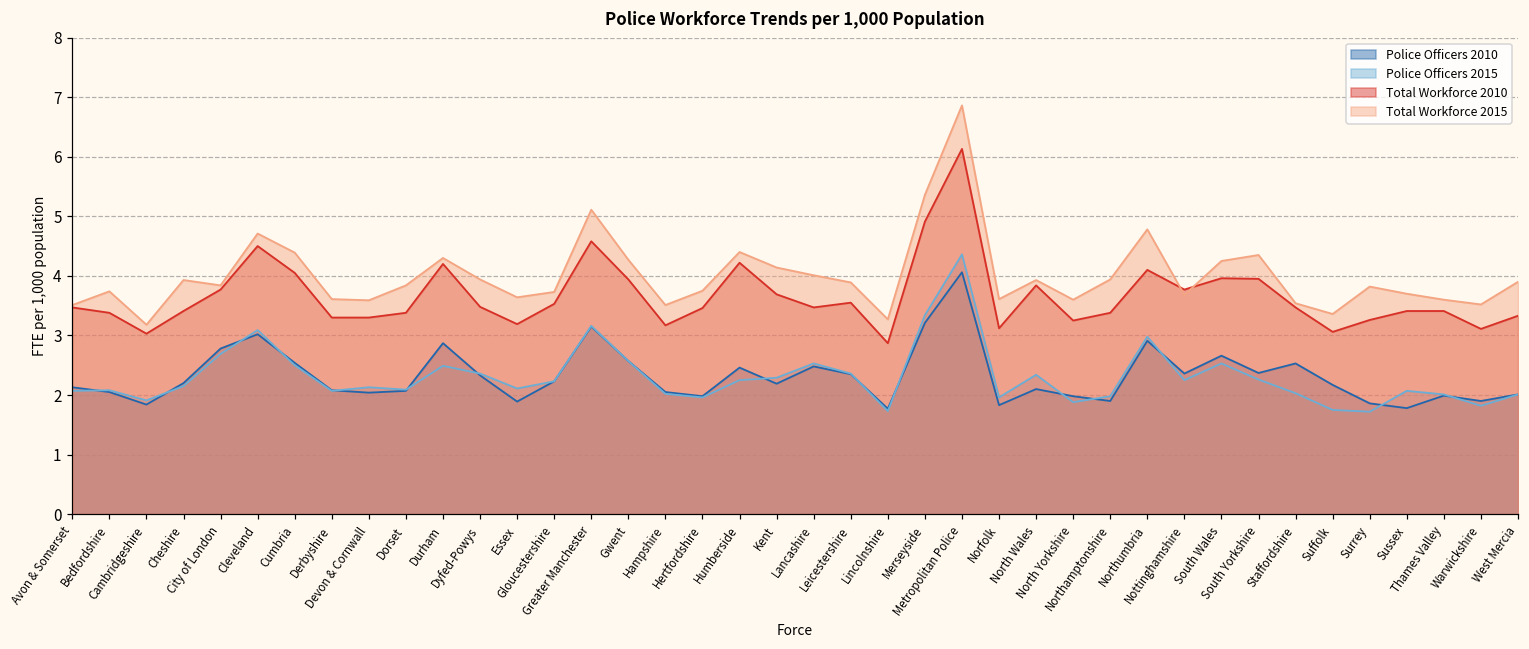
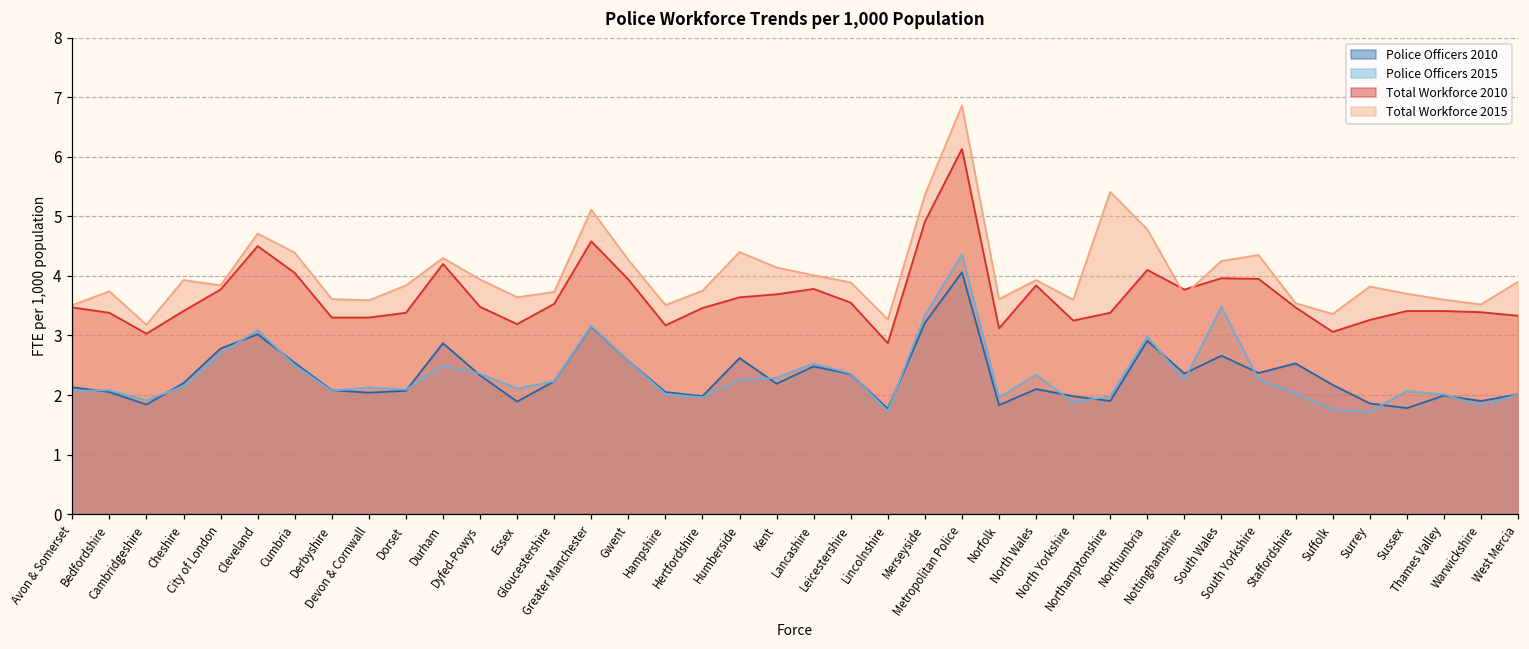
Police Officers 2010, Humberside: 2.5 -> 2.6
Total Workforce 2010, Humberside: 4.2 -> 3.6
Total Workforce 2010, Lancashire: 3.5 -> 3.8
Total Workforce 2015, Northamptonshire: 3.9 -> 5.4
Police Officers 2015, South Wales: 2.5 -> 3.5
Total Workforce 2010, Warwickshire: 3.1 -> 3.4
